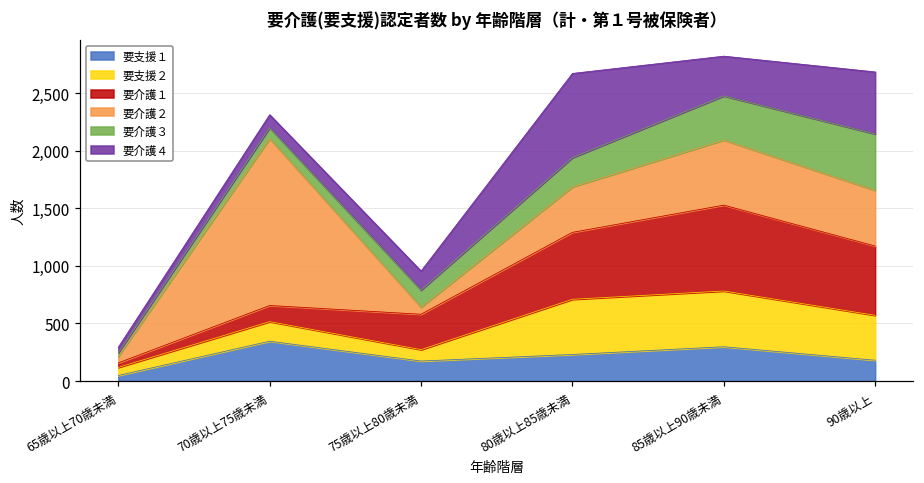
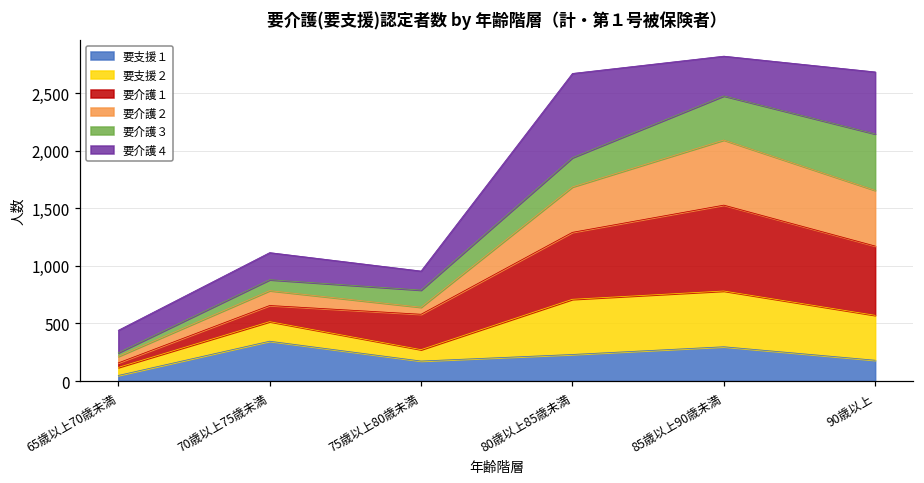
要介護４, 65歳以上70歳未満: 50 -> 200
要介護２, 70歳以上75歳未満: 1,450 -> 130
要介護４, 70歳以上75歳未満: 110 -> 240
